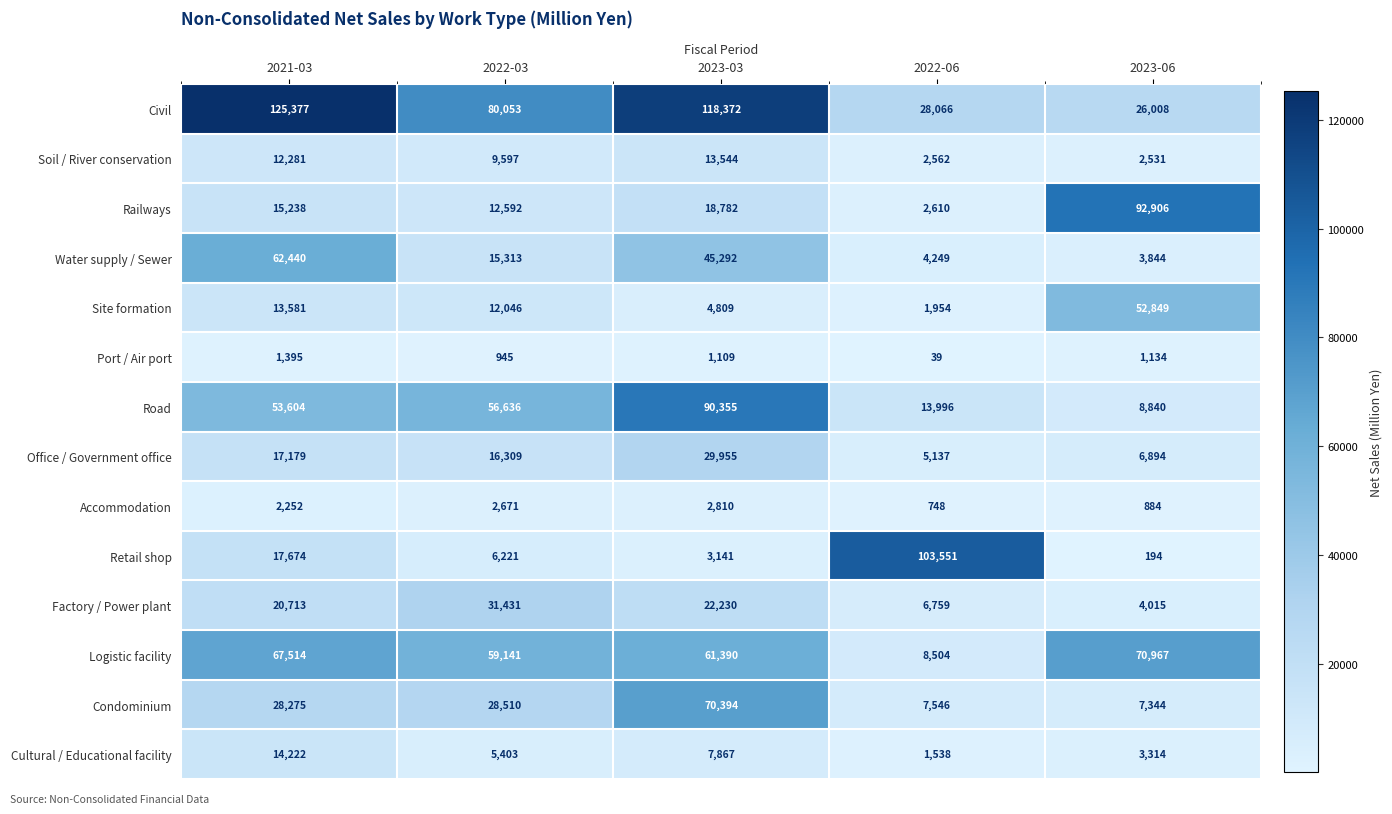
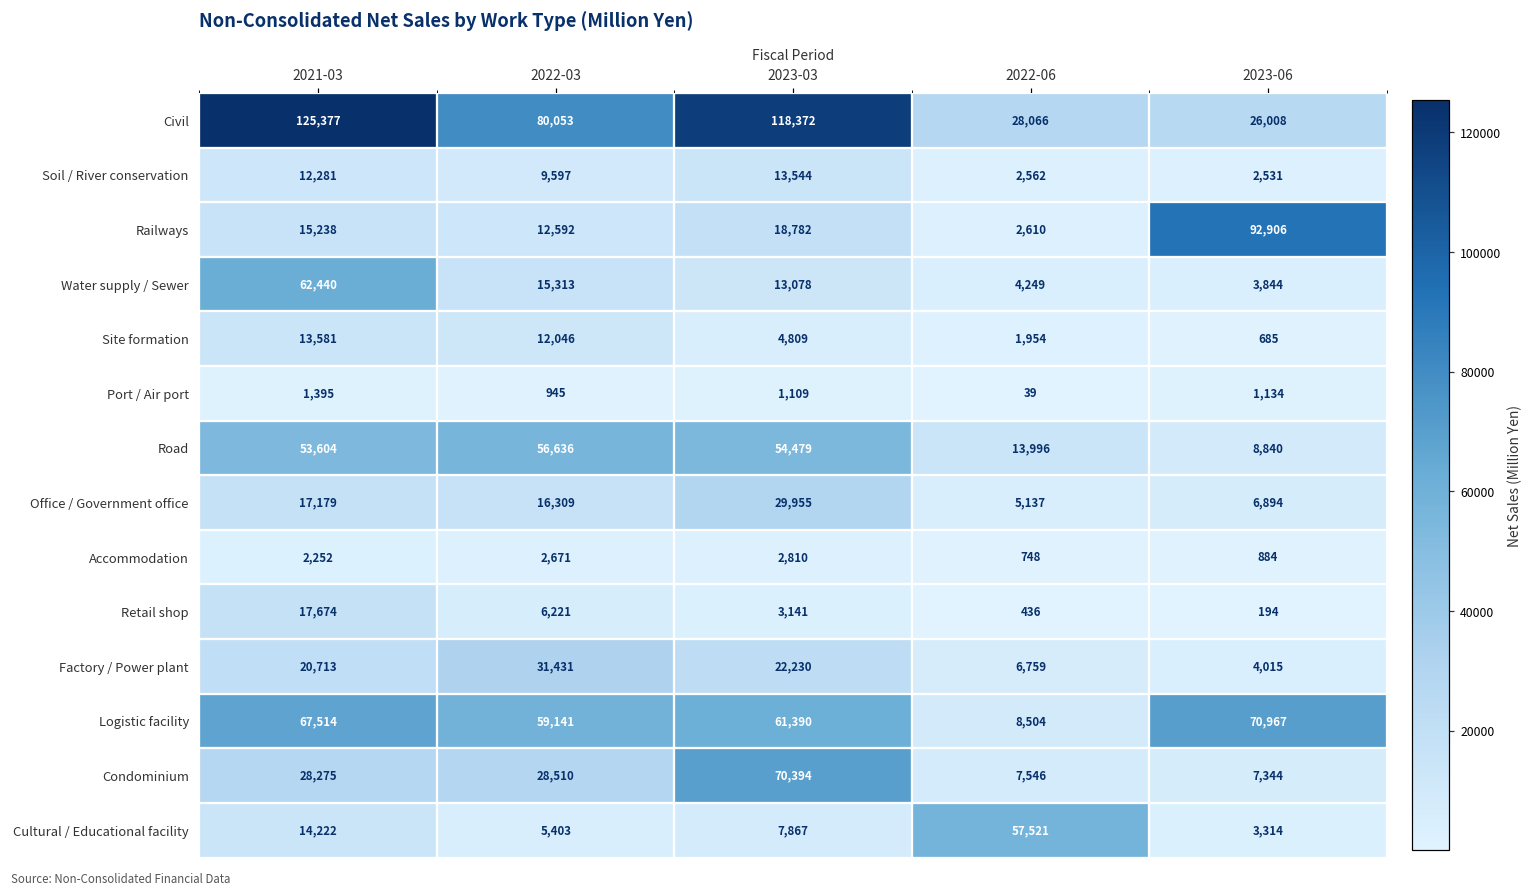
Water supply / Sewer, 2023-03: 45,292 -> 13,078
Site formation, 2023-06: 52,849 -> 685
Road, 2023-03: 90,355 -> 54,479
Retail shop, 2022-06: 103,551 -> 436
Cultural / Educational facility, 2022-06: 1,538 -> 57,521
